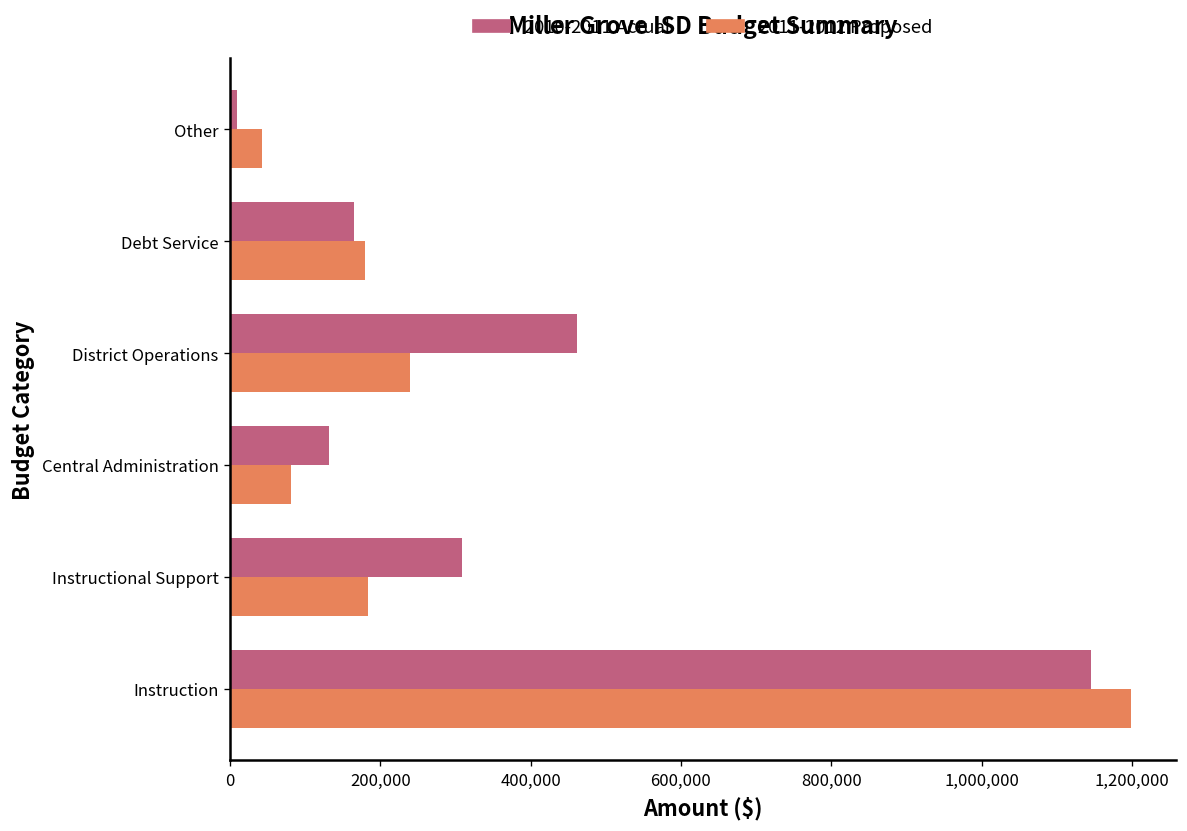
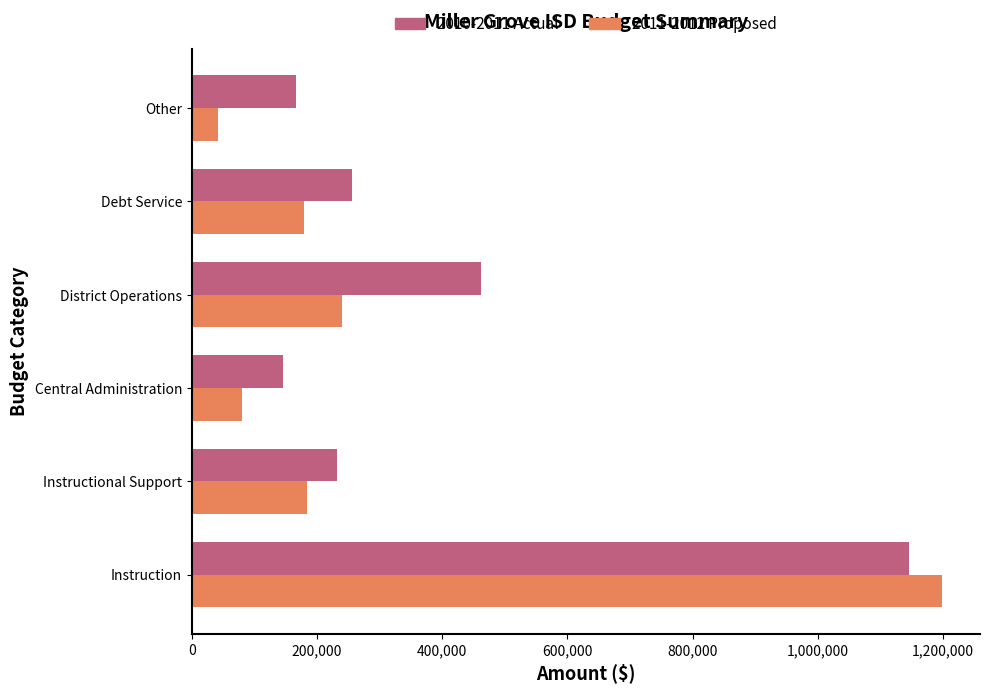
2010-2011 Actual, Other: 10,000 -> 170,000
2010-2011 Actual, Debt Service: 170,000 -> 260,000
2010-2011 Actual, Central Administration: 130,000 -> 150,000
2010-2011 Actual, Instructional Support: 310,000 -> 230,000
